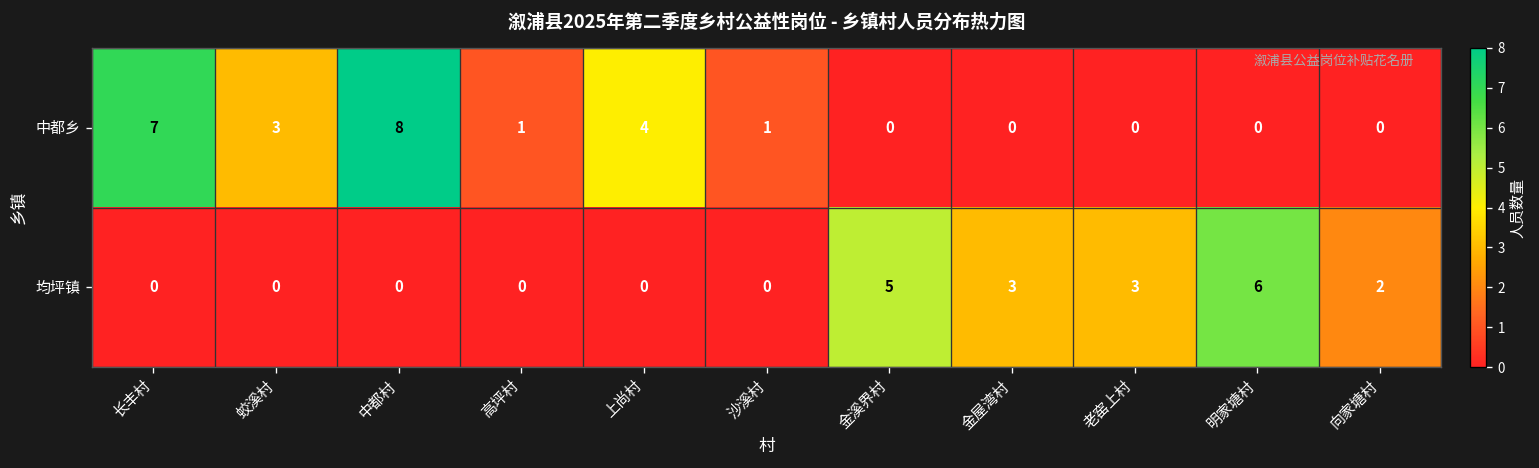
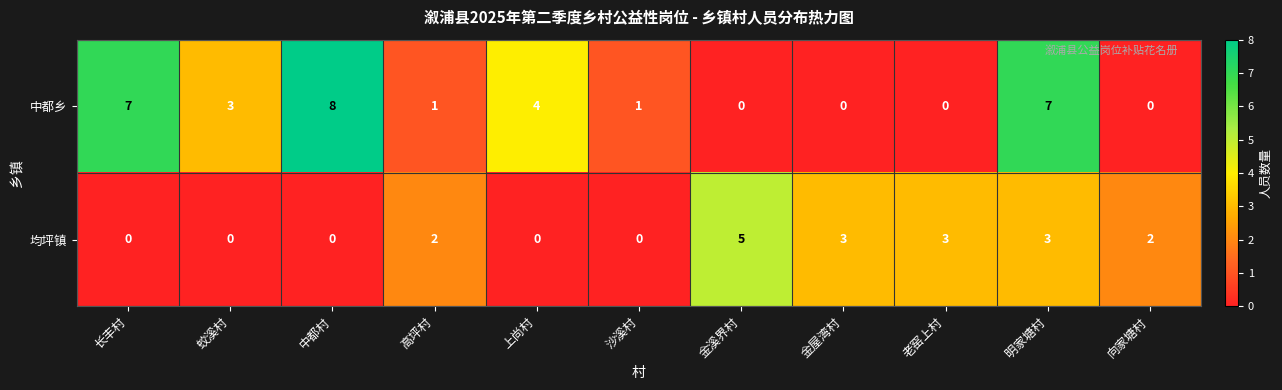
中都乡, 明家塘村: 0 -> 7
均坪镇, 高坪村: 0 -> 2
均坪镇, 明家塘村: 6 -> 3
